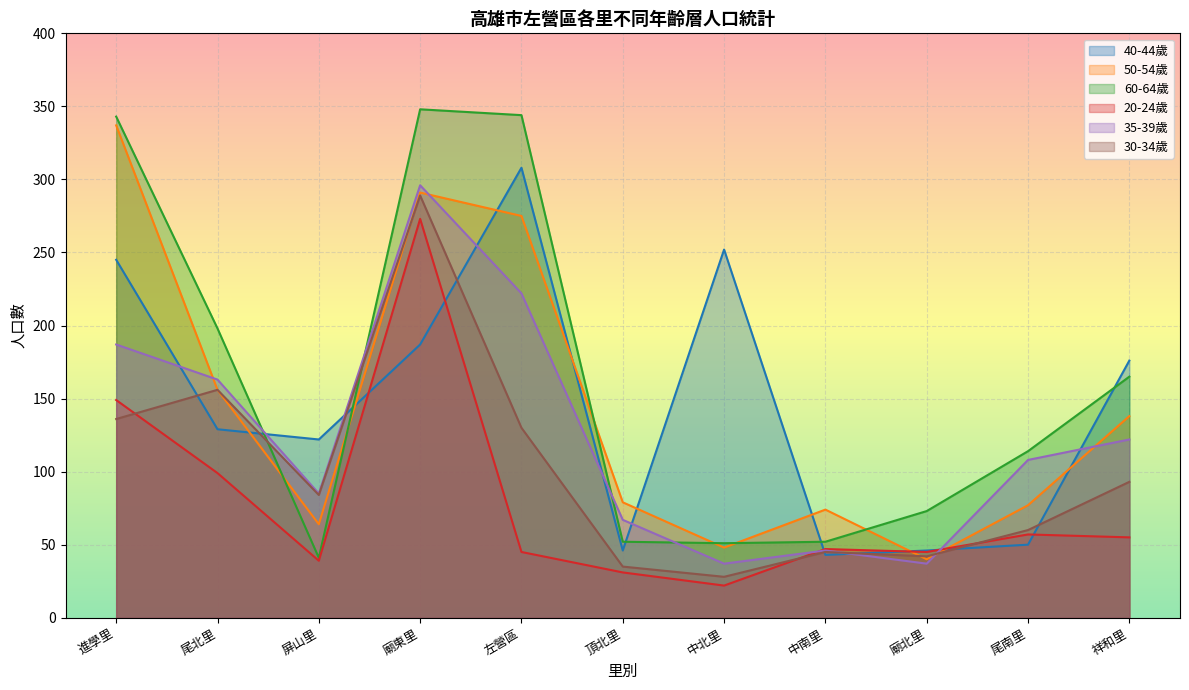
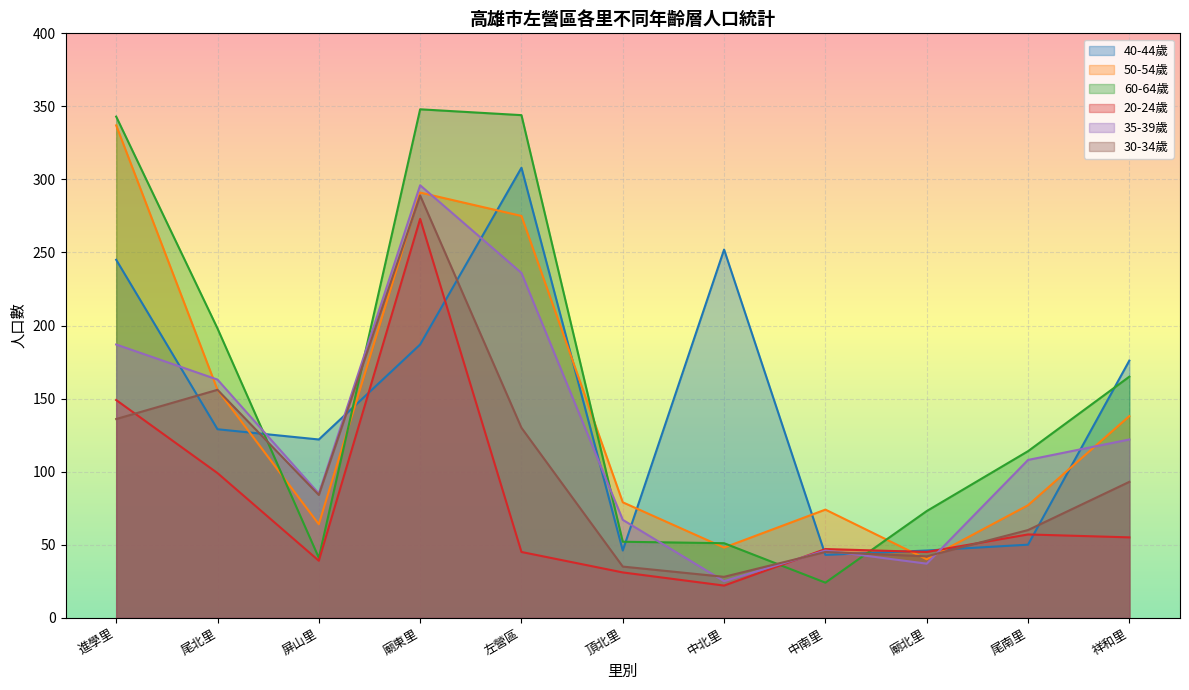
35-39歲, 左營區: 222 -> 236
35-39歲, 中北里: 37 -> 25
60-64歲, 中南里: 52 -> 24
